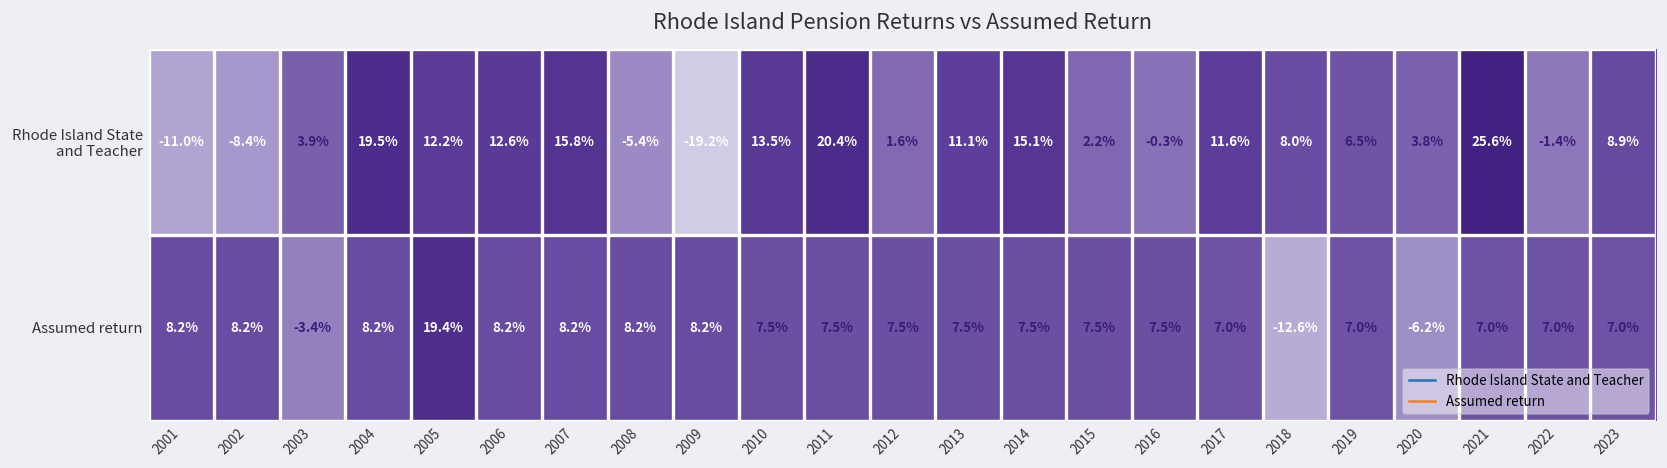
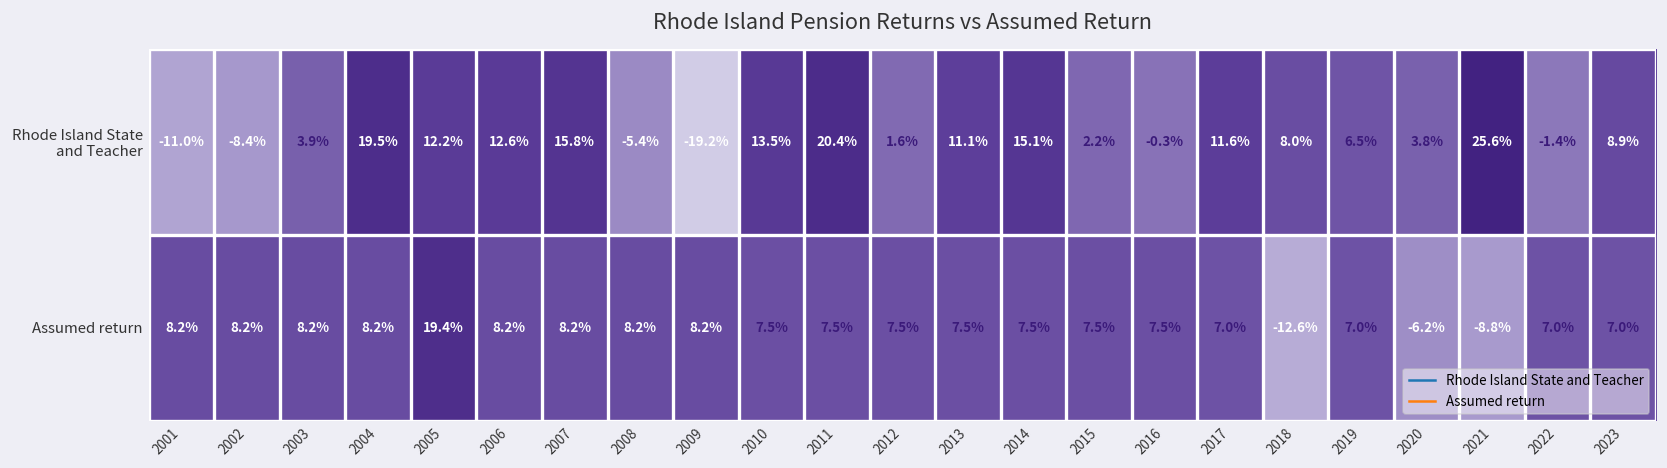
Assumed return, 2003: -3.4% -> 8.2%
Assumed return, 2021: 7.0% -> -8.8%
